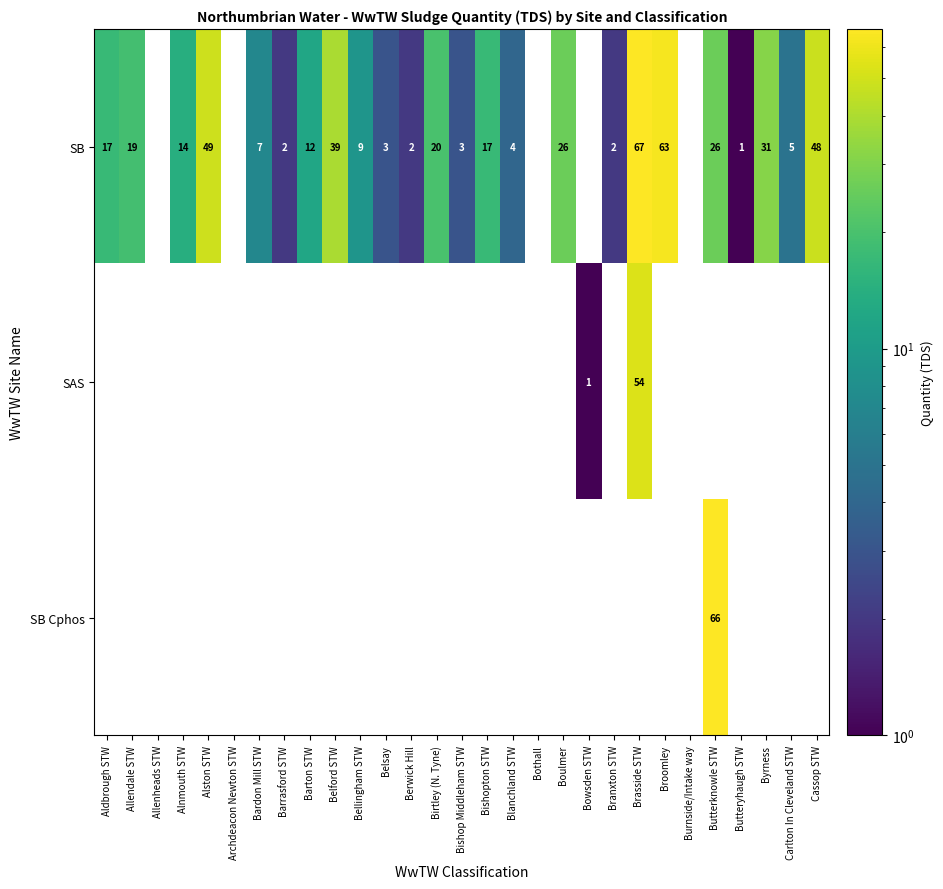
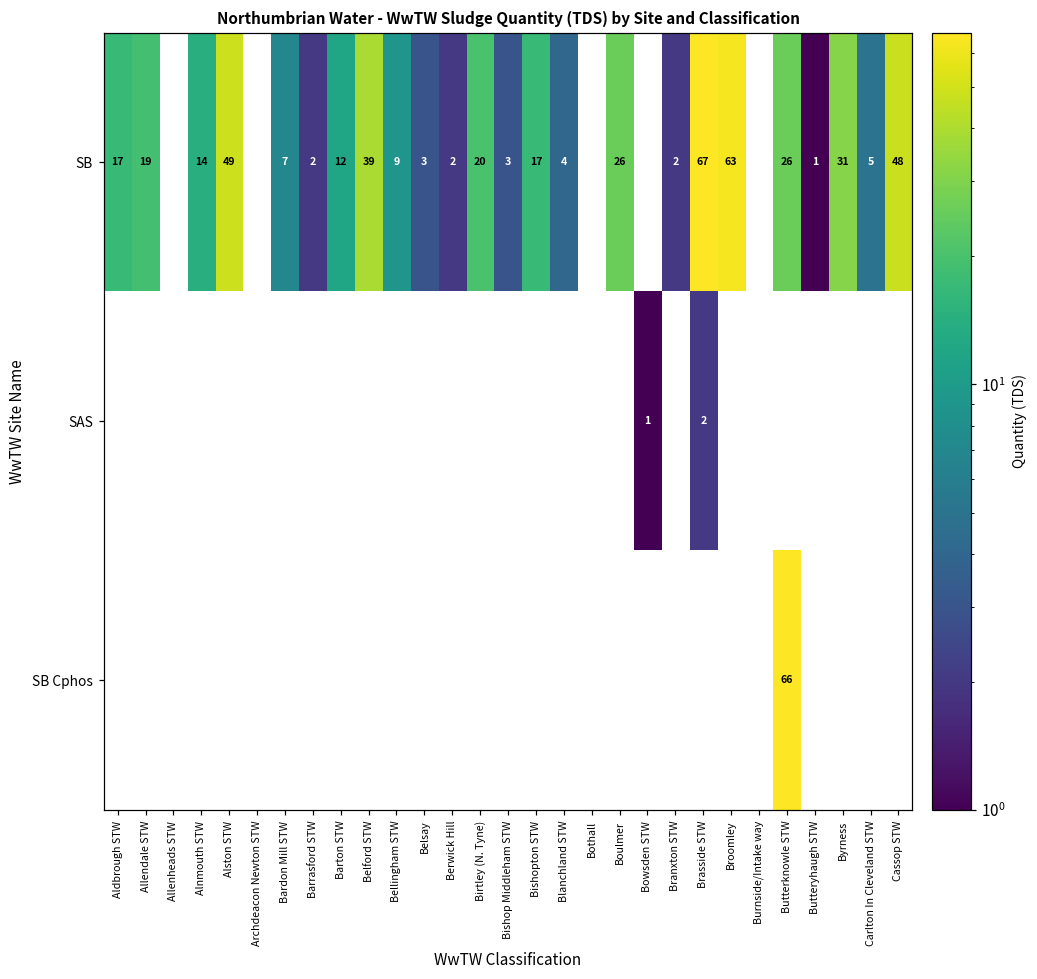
SAS, Brasside STW: 54 -> 2
